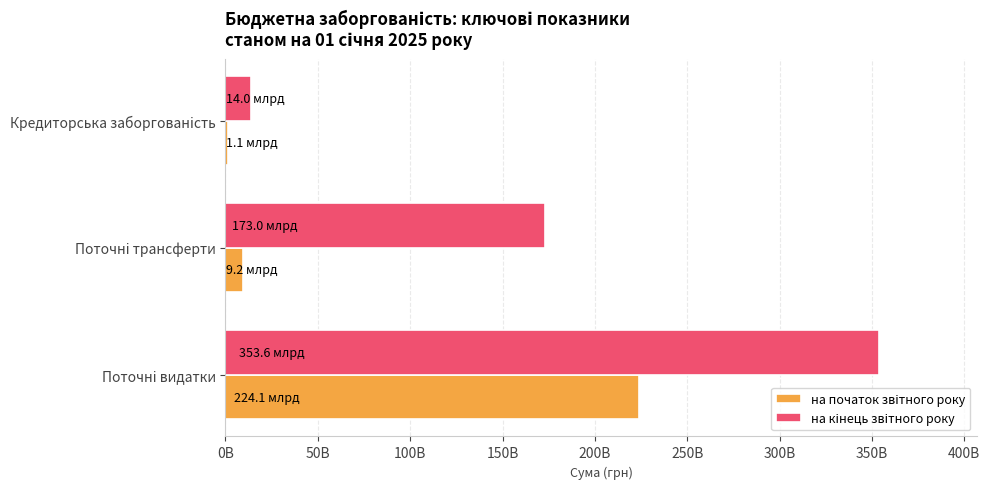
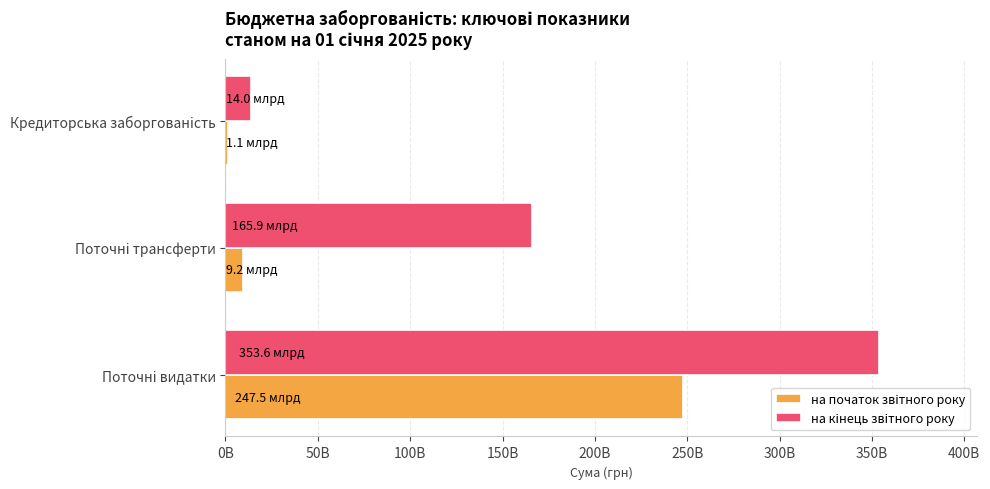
на кінець звітного року, Поточні трансферти: 173.0 -> 165.9
на початок звітного року, Поточні видатки: 224.1 -> 247.5
